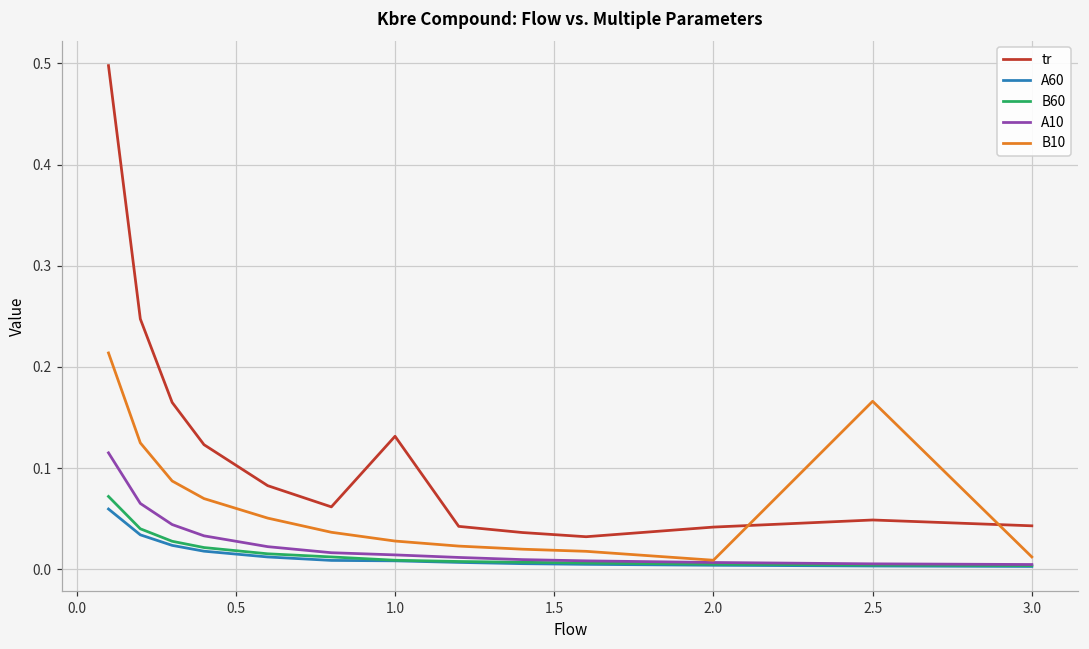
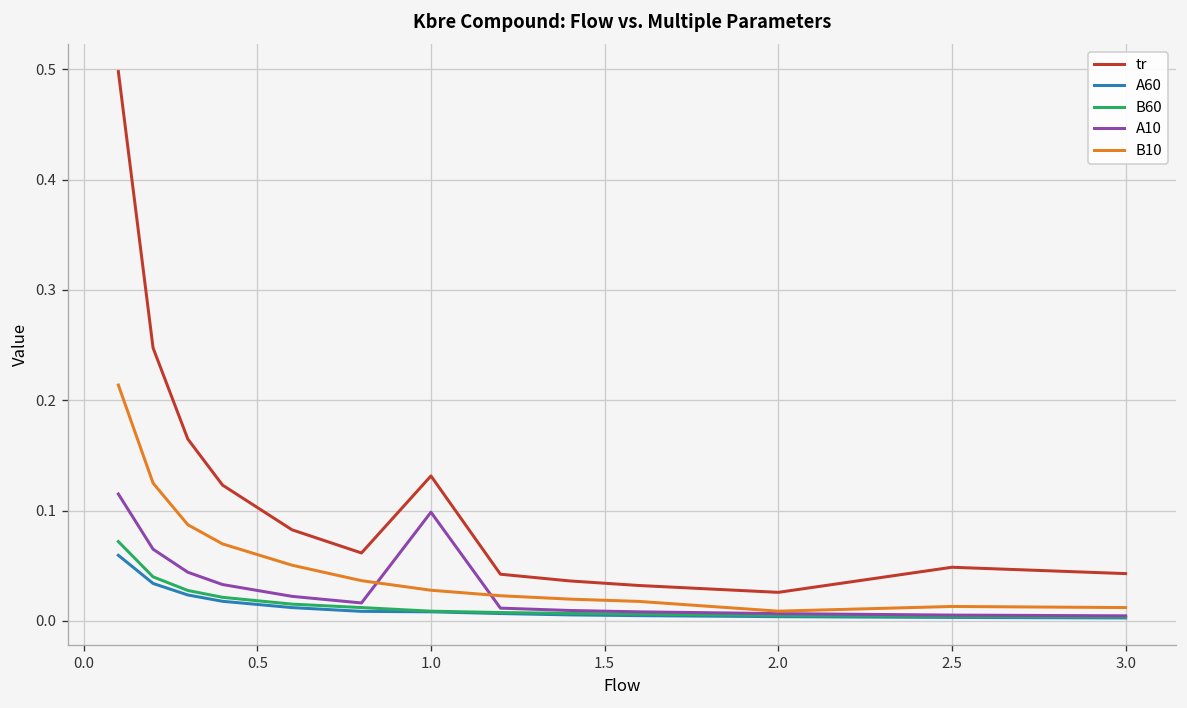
A10, 1.0: 0.01 -> 0.10
tr, 2.0: 0.04 -> 0.03
B10, 2.5: 0.17 -> 0.01
